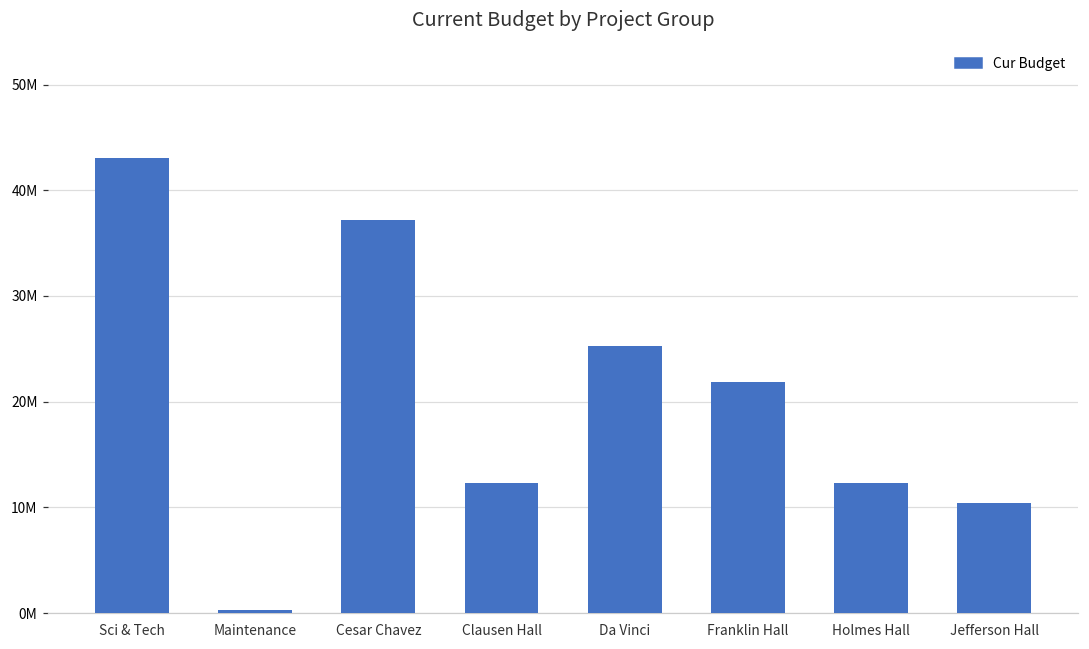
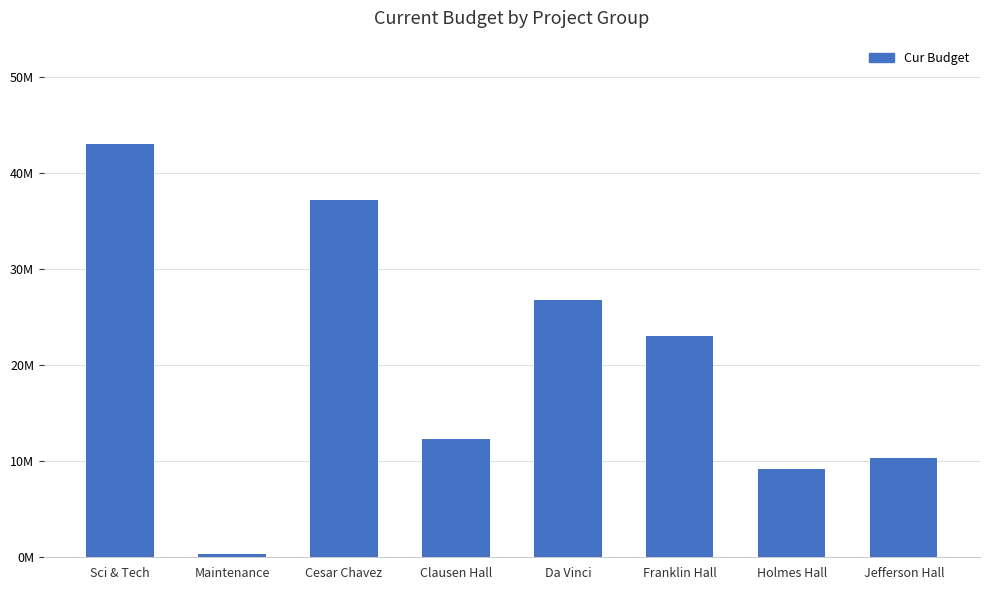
Da Vinci: 25000000 -> 27000000
Franklin Hall: 22000000 -> 23000000
Holmes Hall: 12000000 -> 9000000
